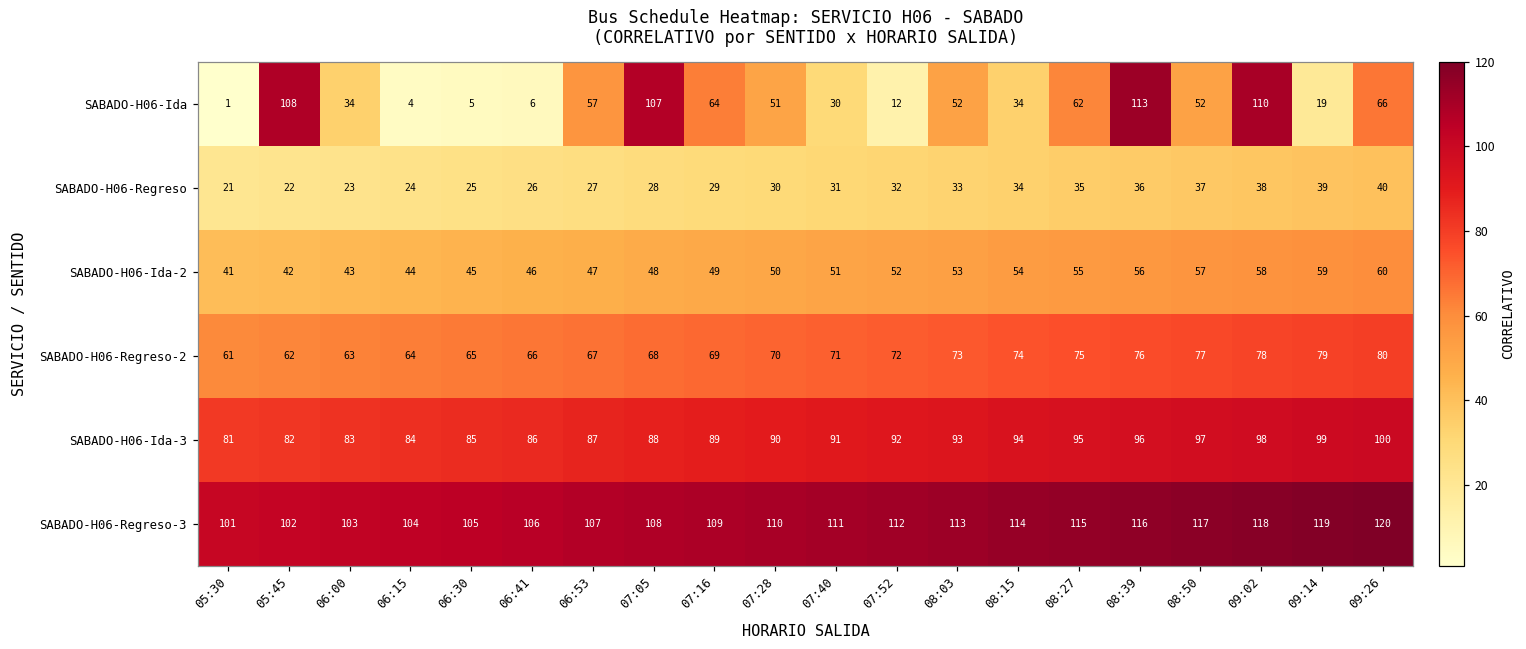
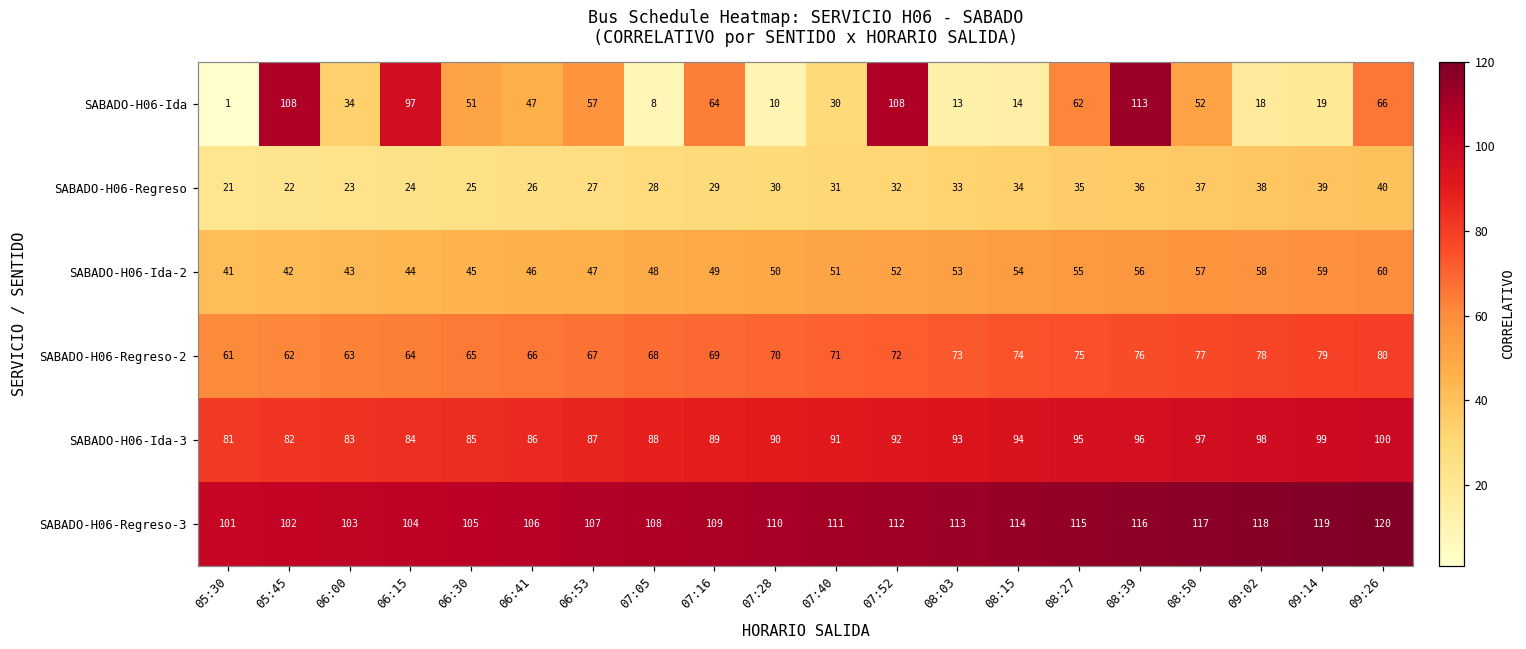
SABADO-H06-Ida, 06:15: 4 -> 97
SABADO-H06-Ida, 06:30: 5 -> 51
SABADO-H06-Ida, 06:41: 6 -> 47
SABADO-H06-Ida, 07:05: 107 -> 8
SABADO-H06-Ida, 07:28: 51 -> 10
SABADO-H06-Ida, 07:52: 12 -> 108
SABADO-H06-Ida, 08:03: 52 -> 13
SABADO-H06-Ida, 08:15: 34 -> 14
SABADO-H06-Ida, 09:02: 110 -> 18
